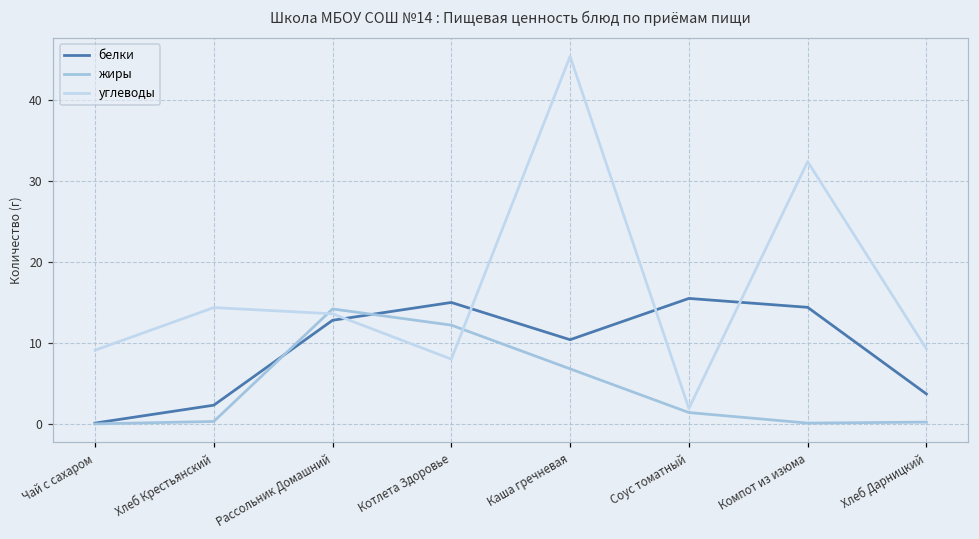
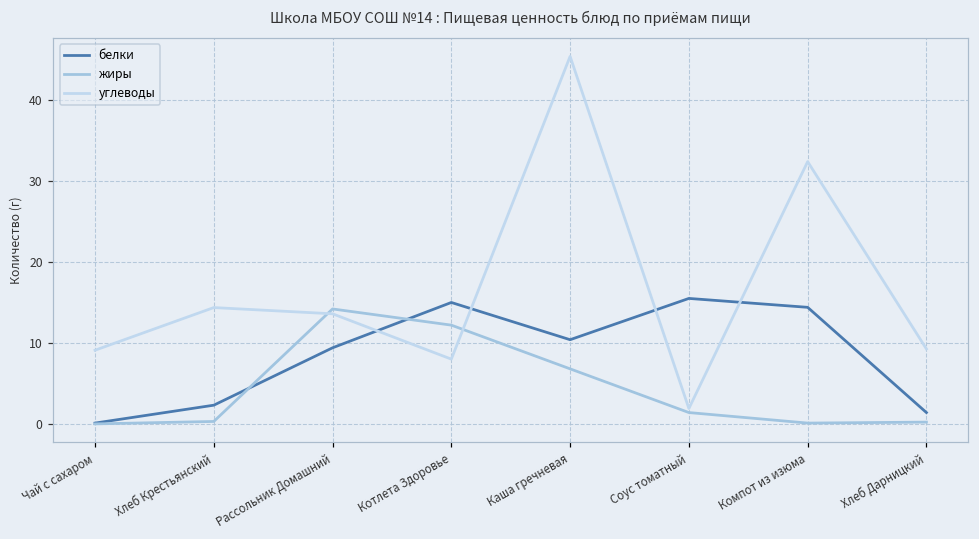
белки, Рассольник Домашний: 13 -> 9
белки, Хлеб Дарницкий: 4 -> 1
